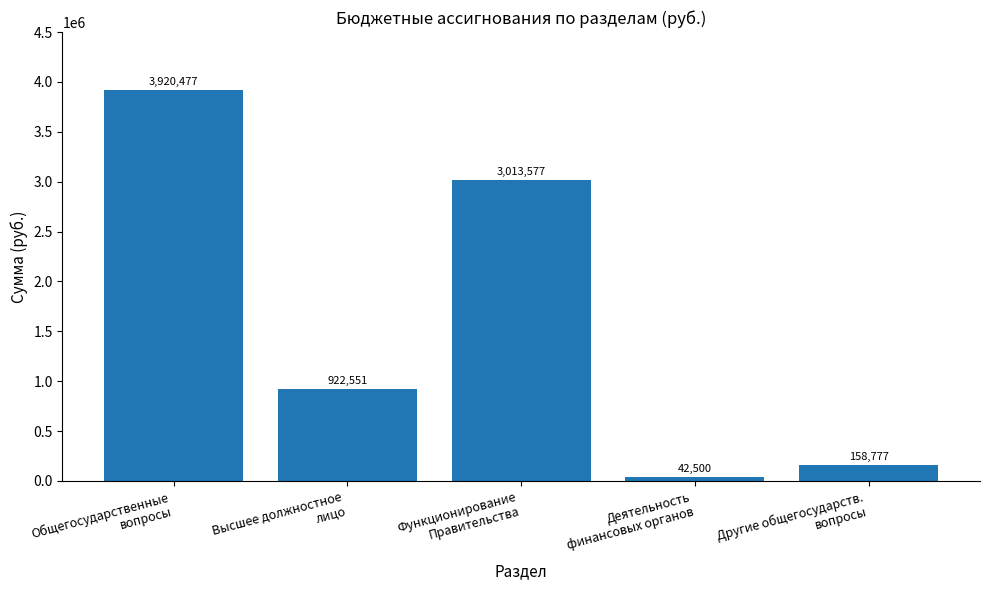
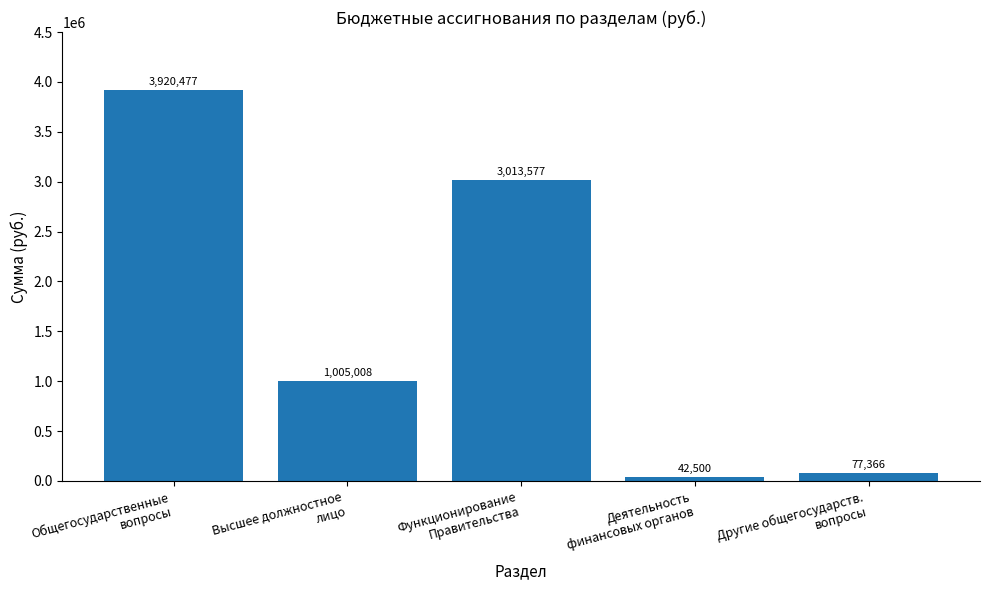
Высшее должностное лицо: 922,551 -> 1,005,008
Другие общегосударств. вопросы: 158,777 -> 77,366
